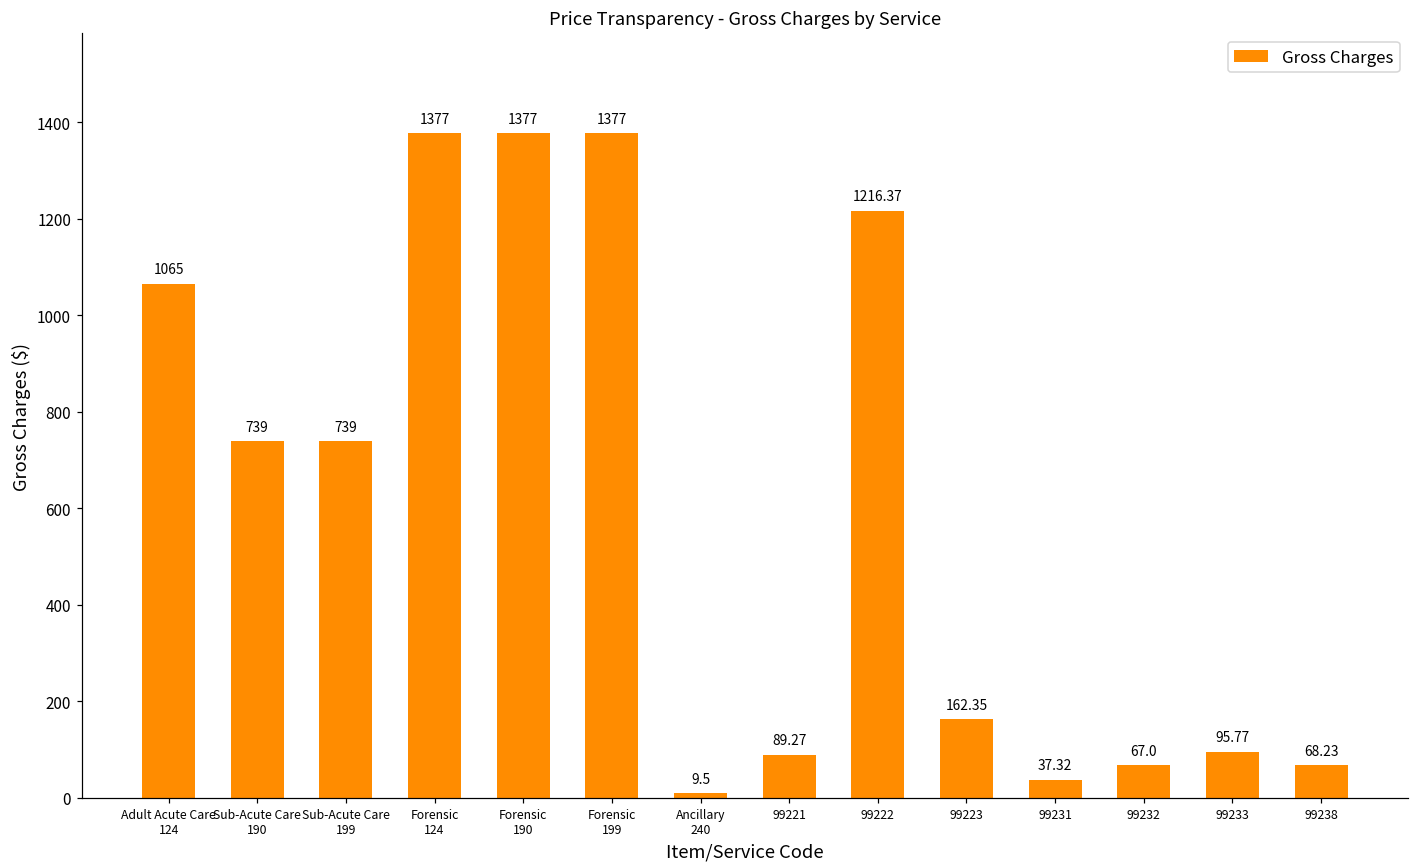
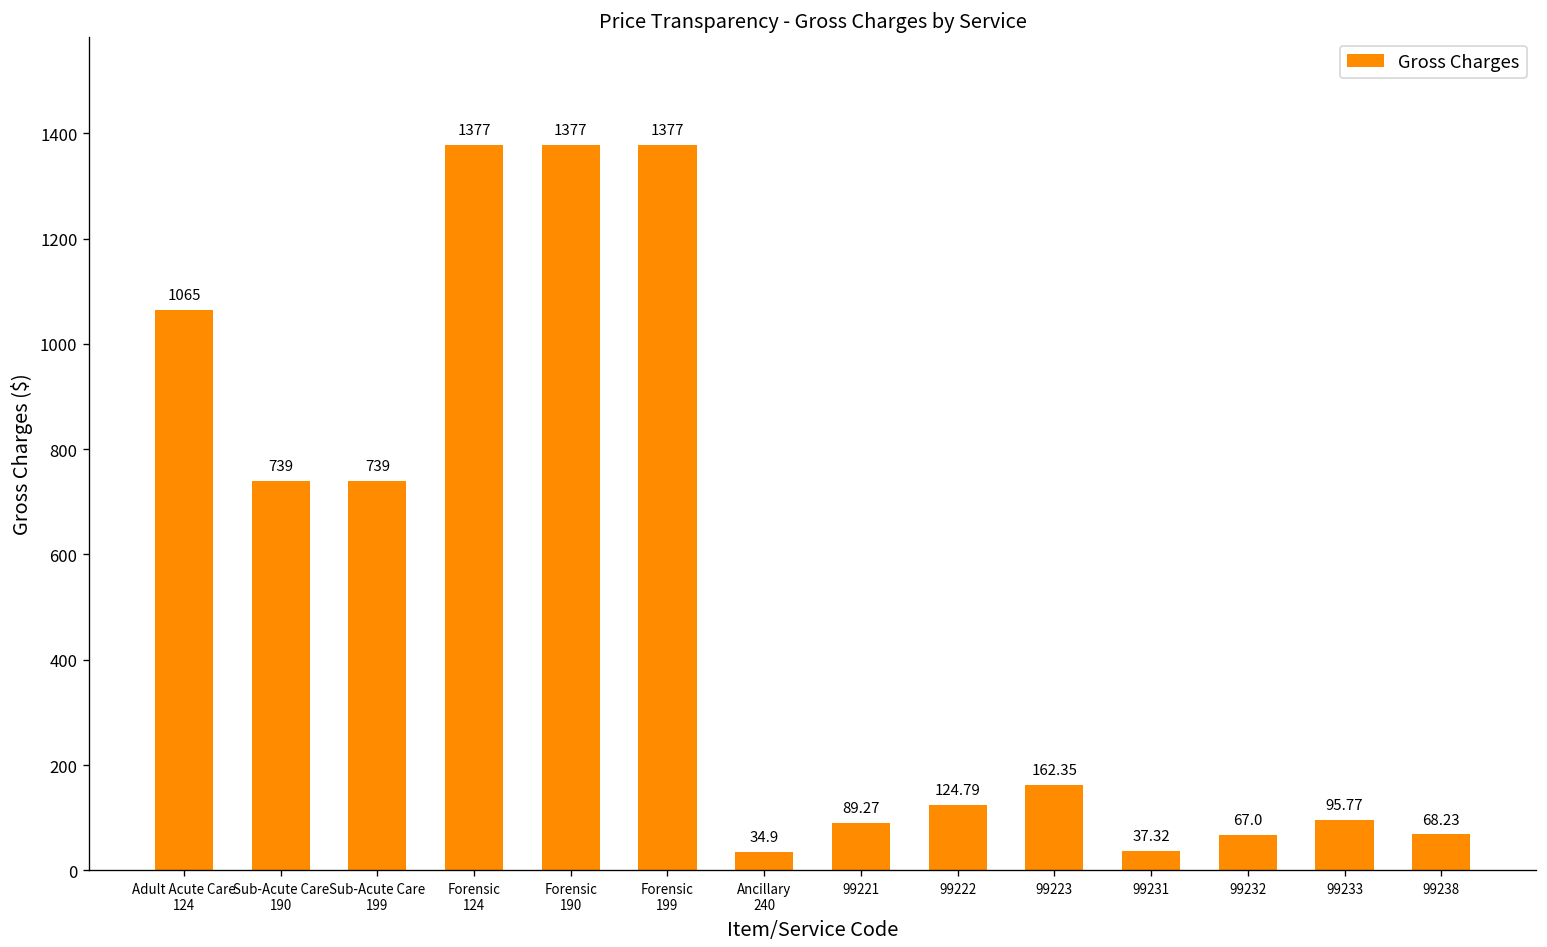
Ancillary 240: 9.5 -> 34.9
99222: 1216.37 -> 124.79
